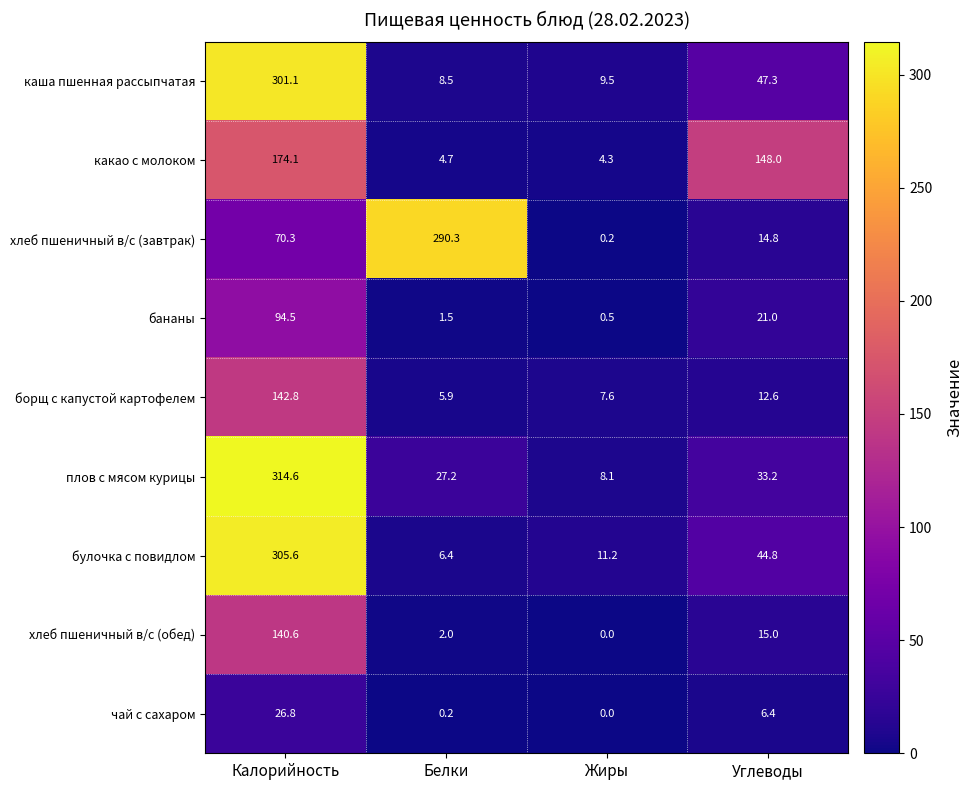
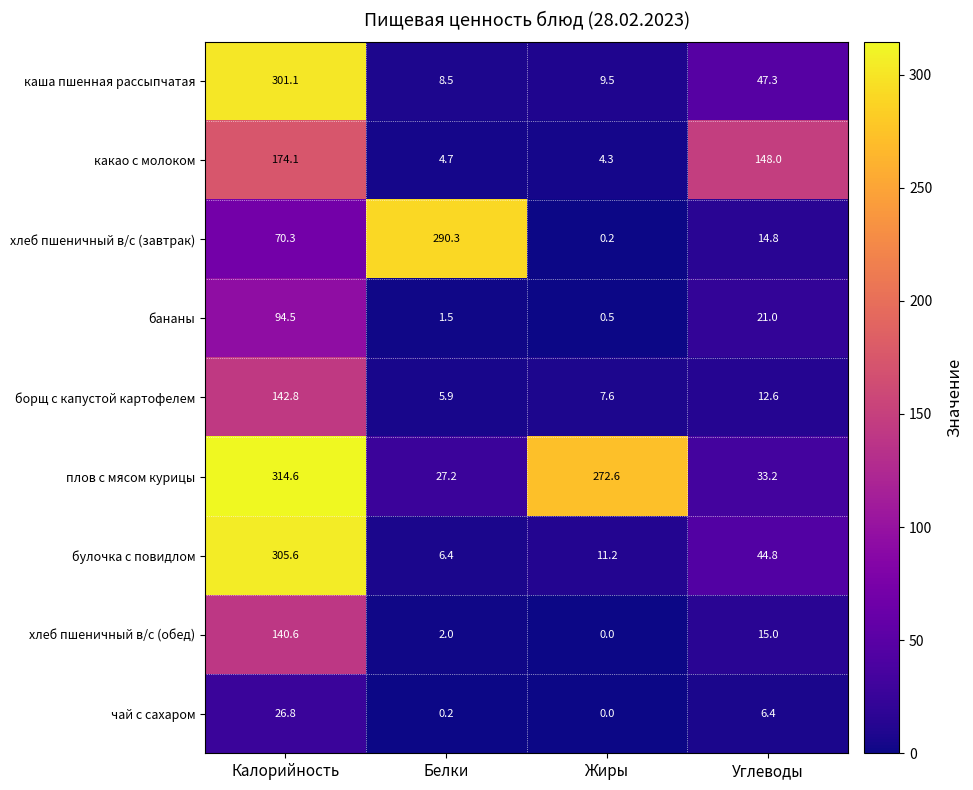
плов с мясом курицы, Жиры: 8.1 -> 272.6
